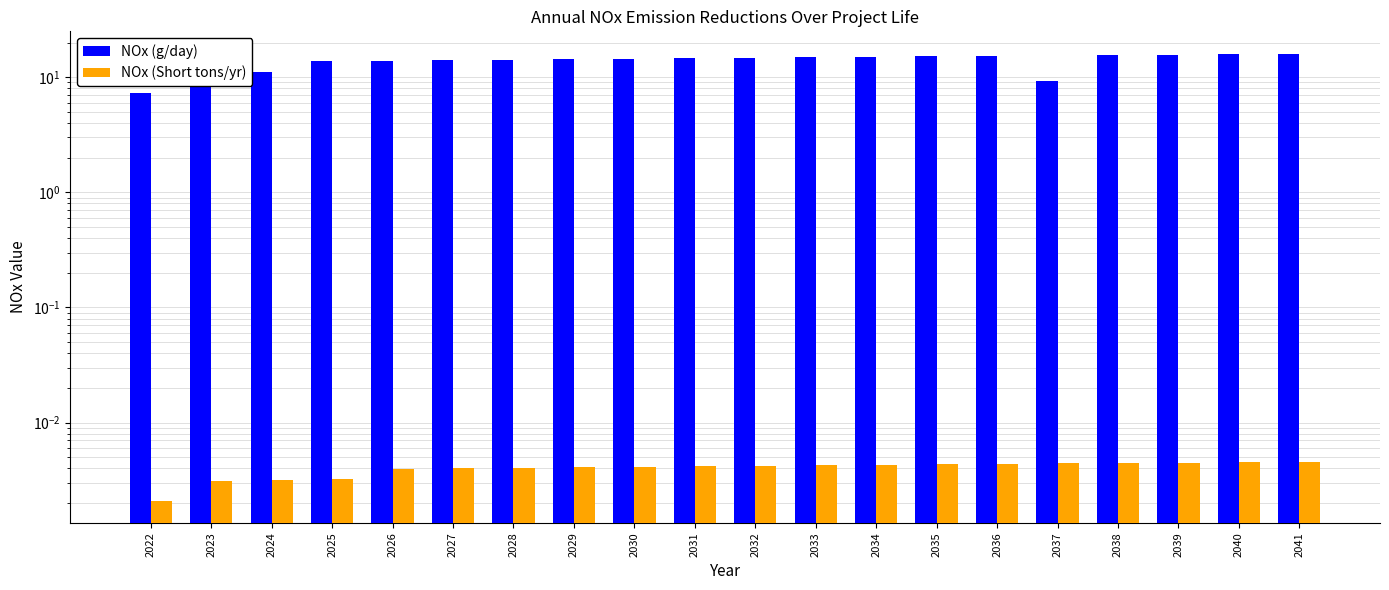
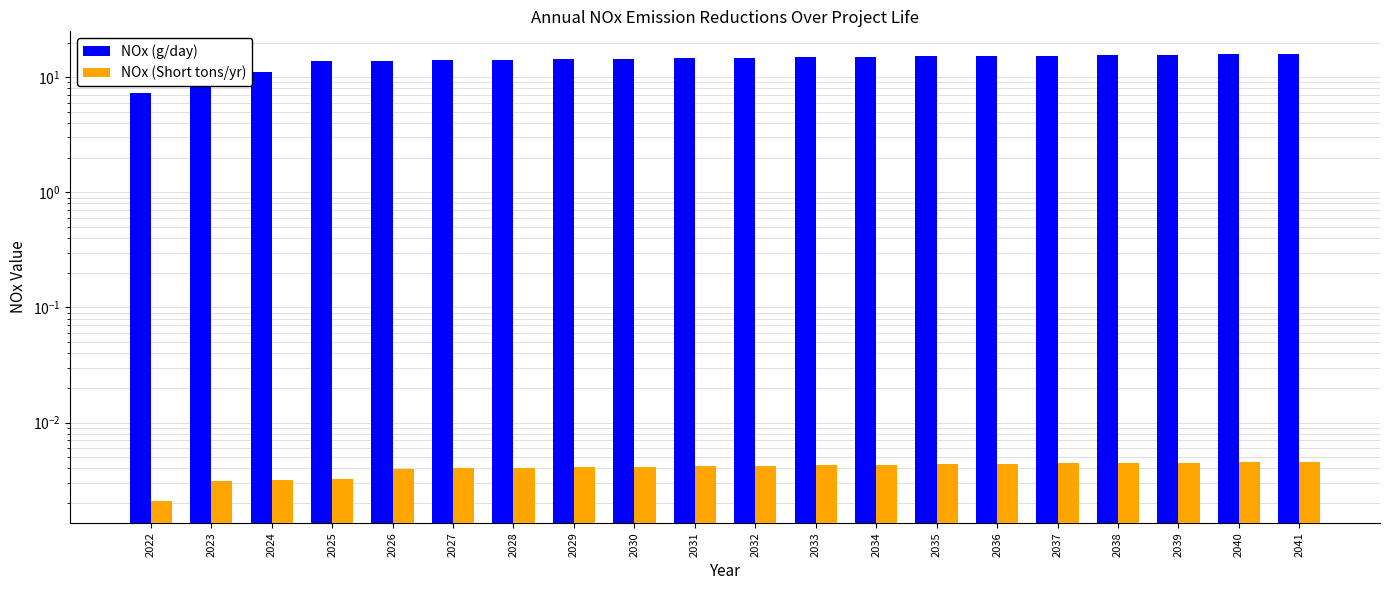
NOx (g/day), 2037: 9 -> 15
